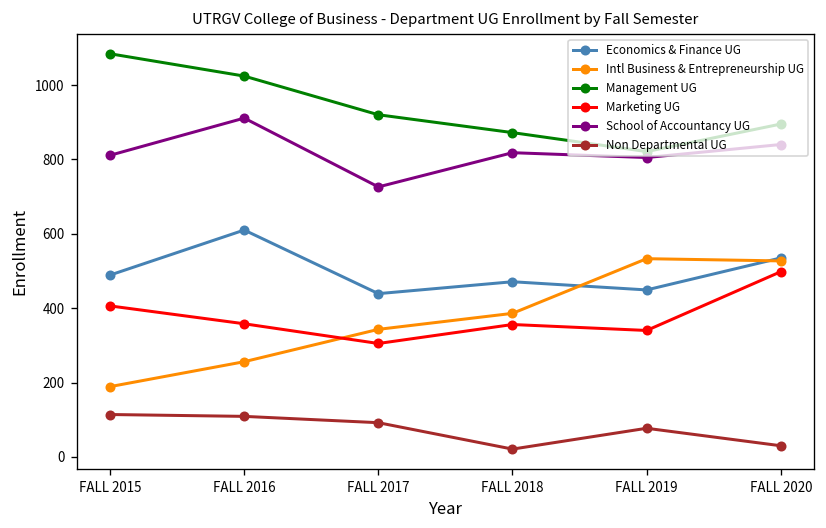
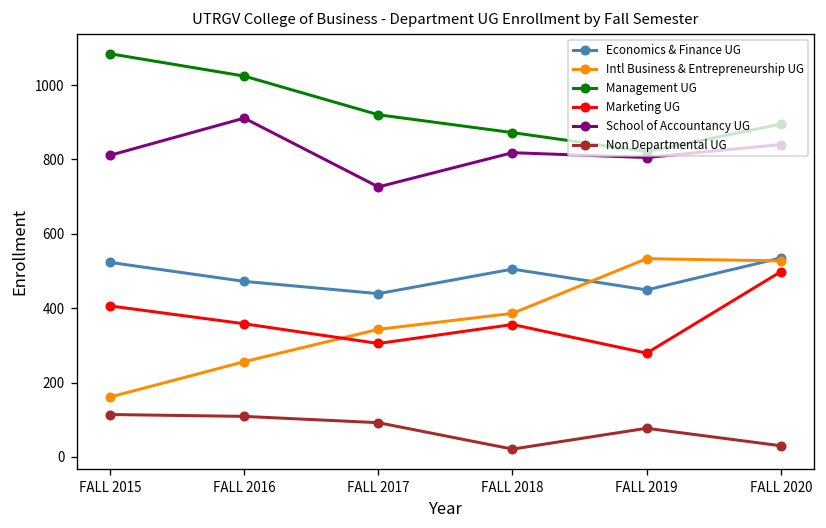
Economics & Finance UG, FALL 2015: 490 -> 520
Intl Business & Entrepreneurship UG, FALL 2015: 190 -> 160
Economics & Finance UG, FALL 2016: 610 -> 470
Economics & Finance UG, FALL 2018: 470 -> 510
Marketing UG, FALL 2019: 340 -> 280
